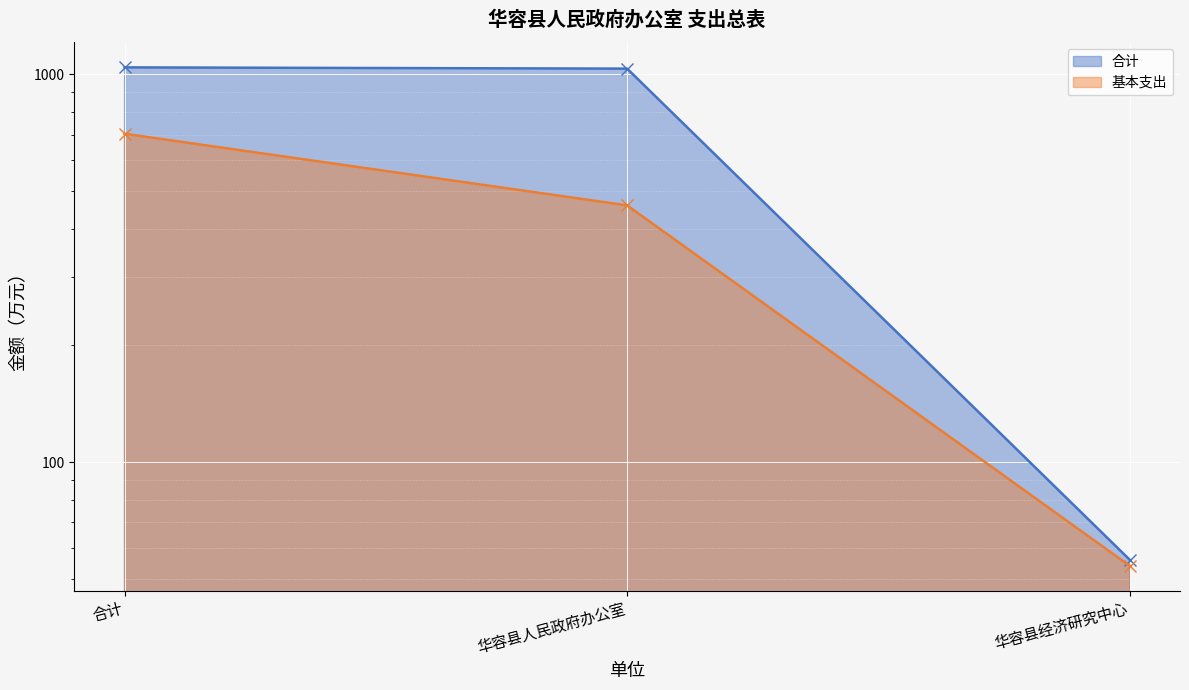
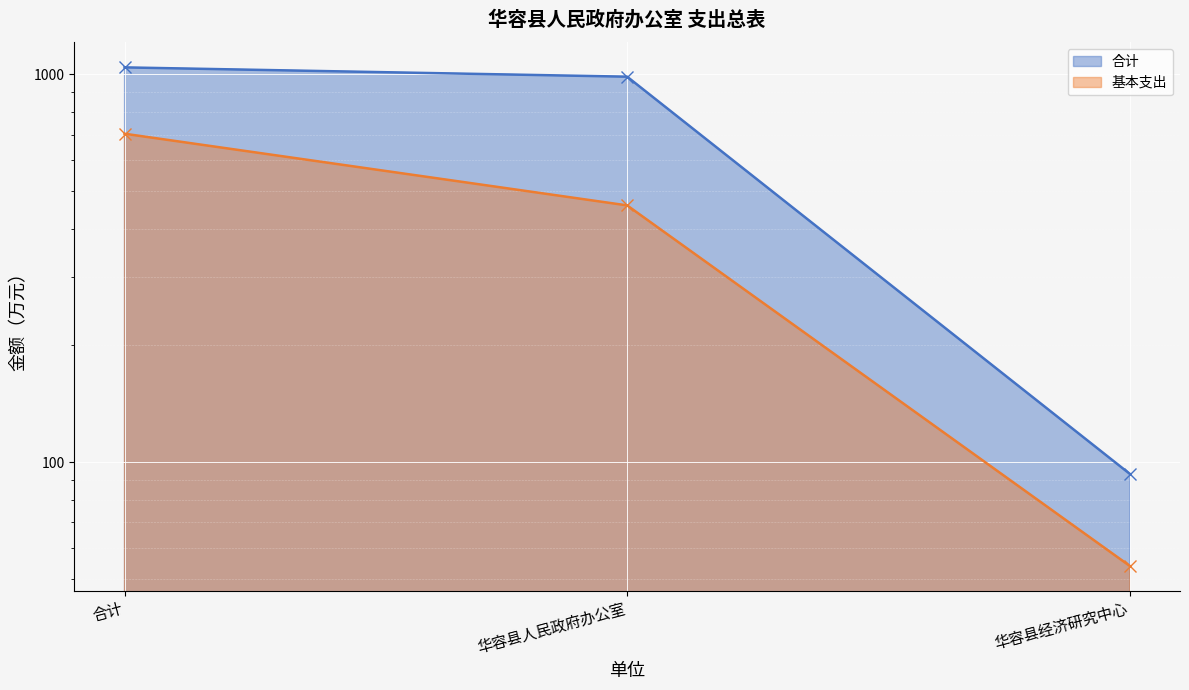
合计, 华容县人民政府办公室: 1040 -> 990
合计, 华容县经济研究中心: 56 -> 93
